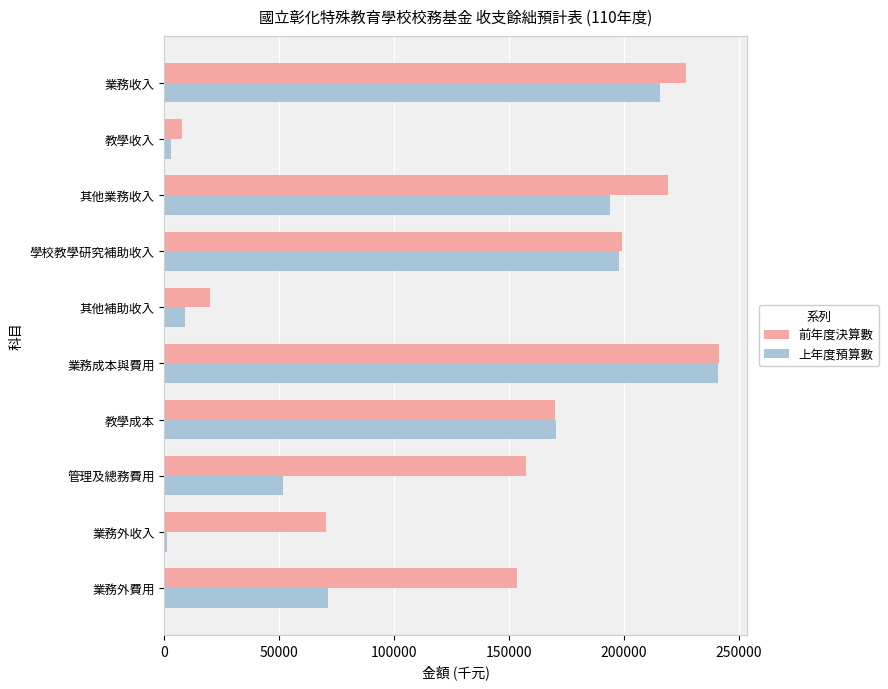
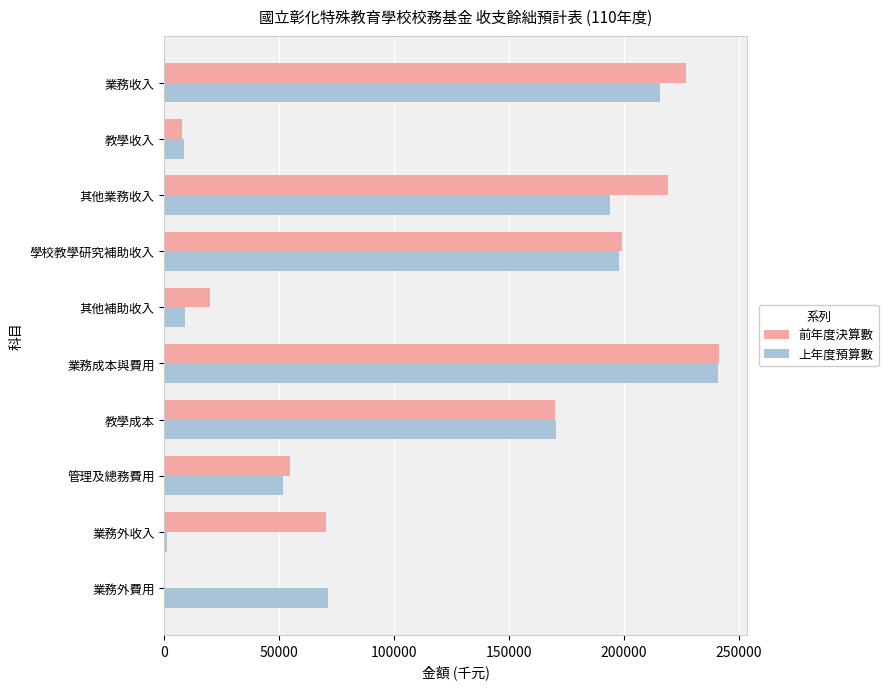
上年度預算數, 教學收入: 3000 -> 9000
前年度決算數, 管理及總務費用: 158000 -> 55000
前年度決算數, 業務外費用: 153000 -> 0
